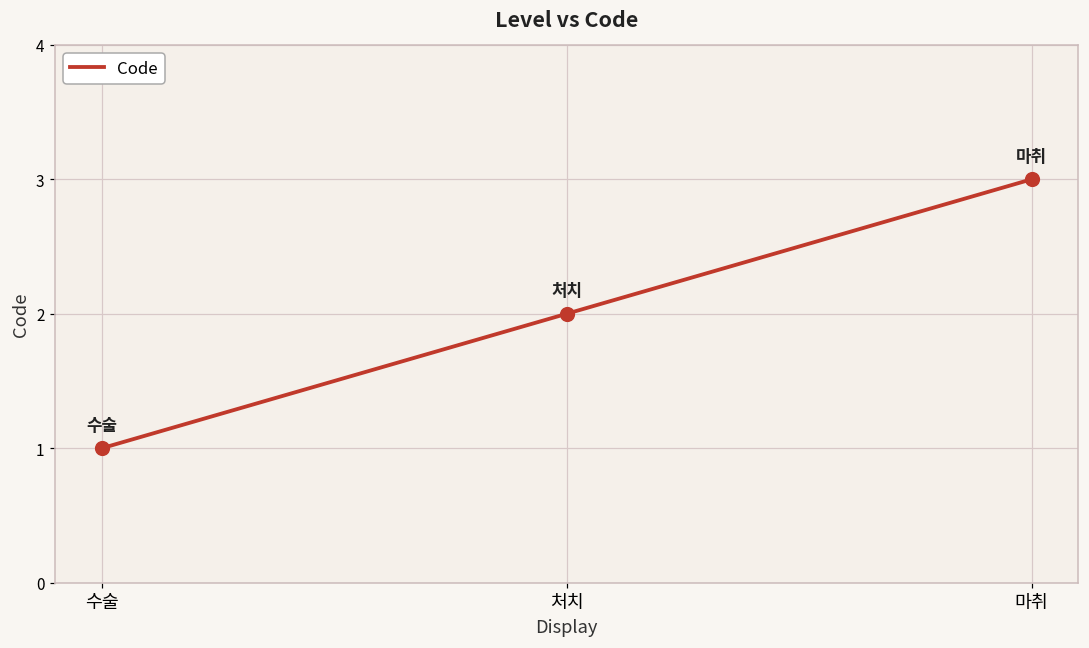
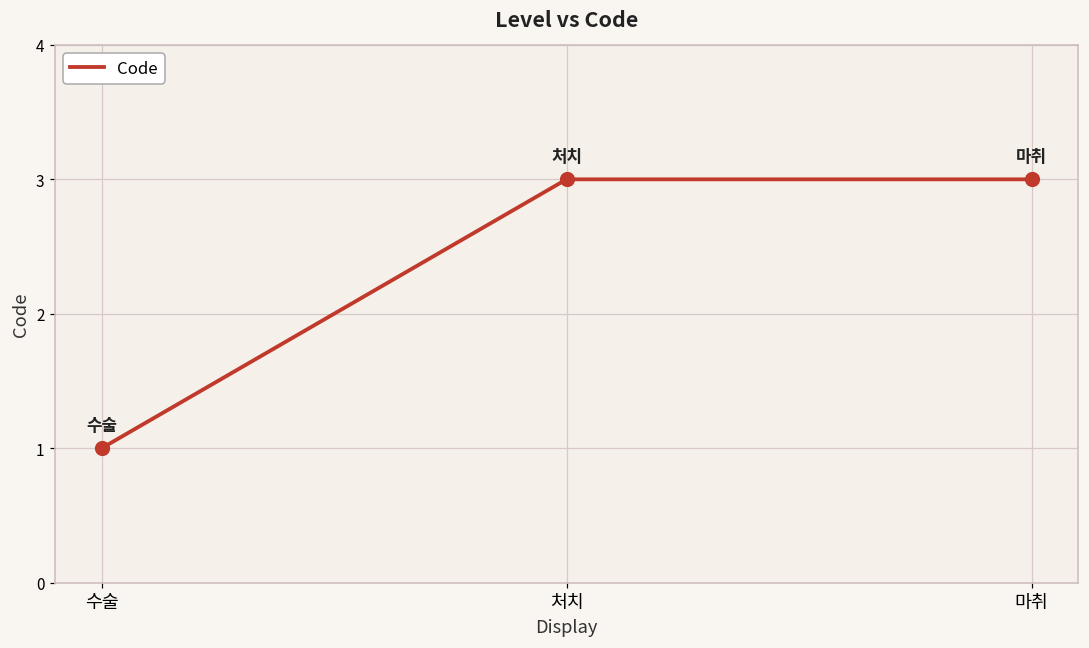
처치: 2 -> 3
